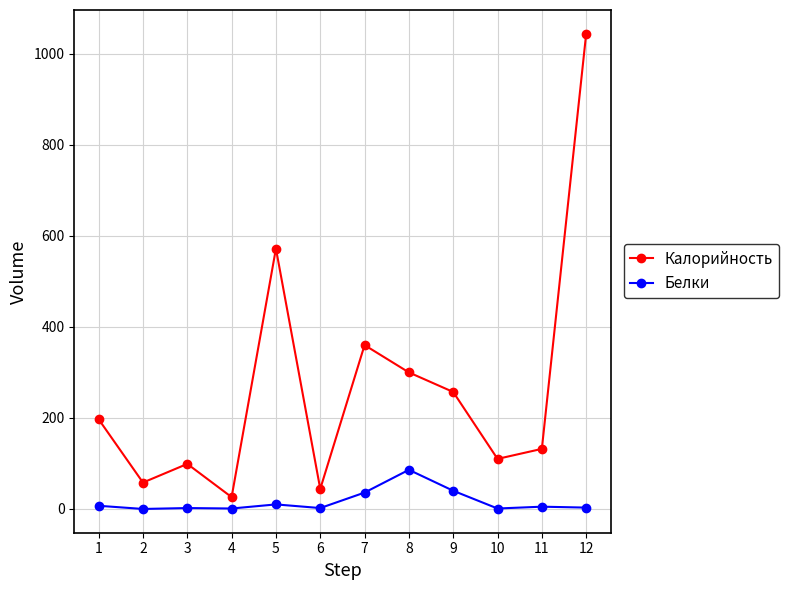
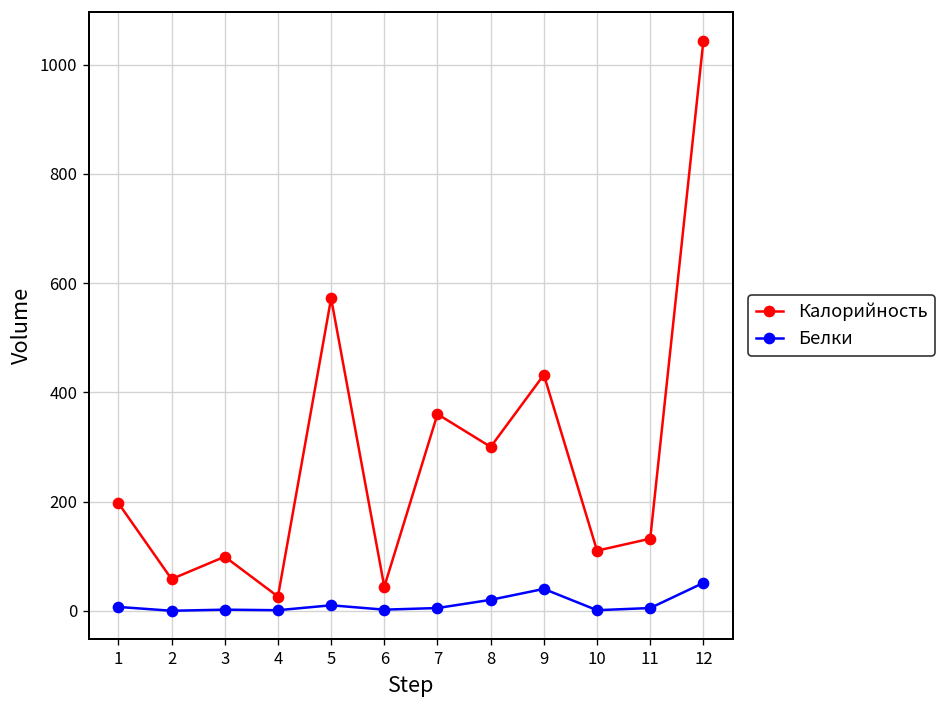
Белки, 7: 40 -> 10
Белки, 8: 90 -> 20
Калорийность, 9: 260 -> 430
Белки, 12: 0 -> 50
